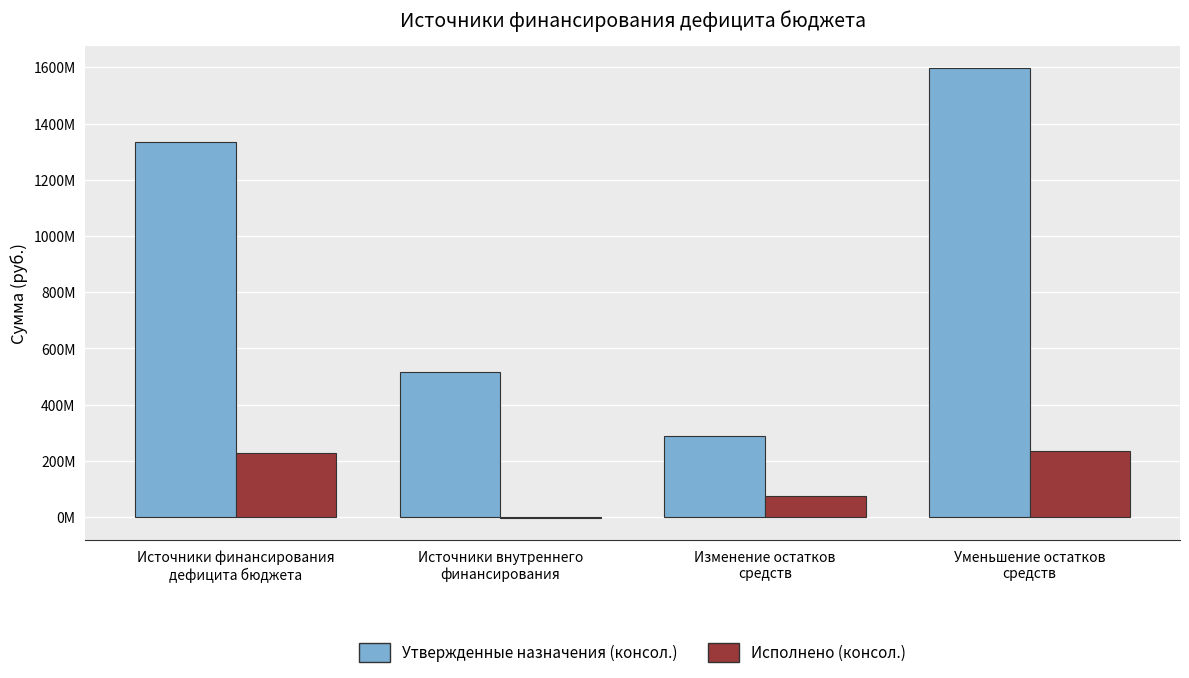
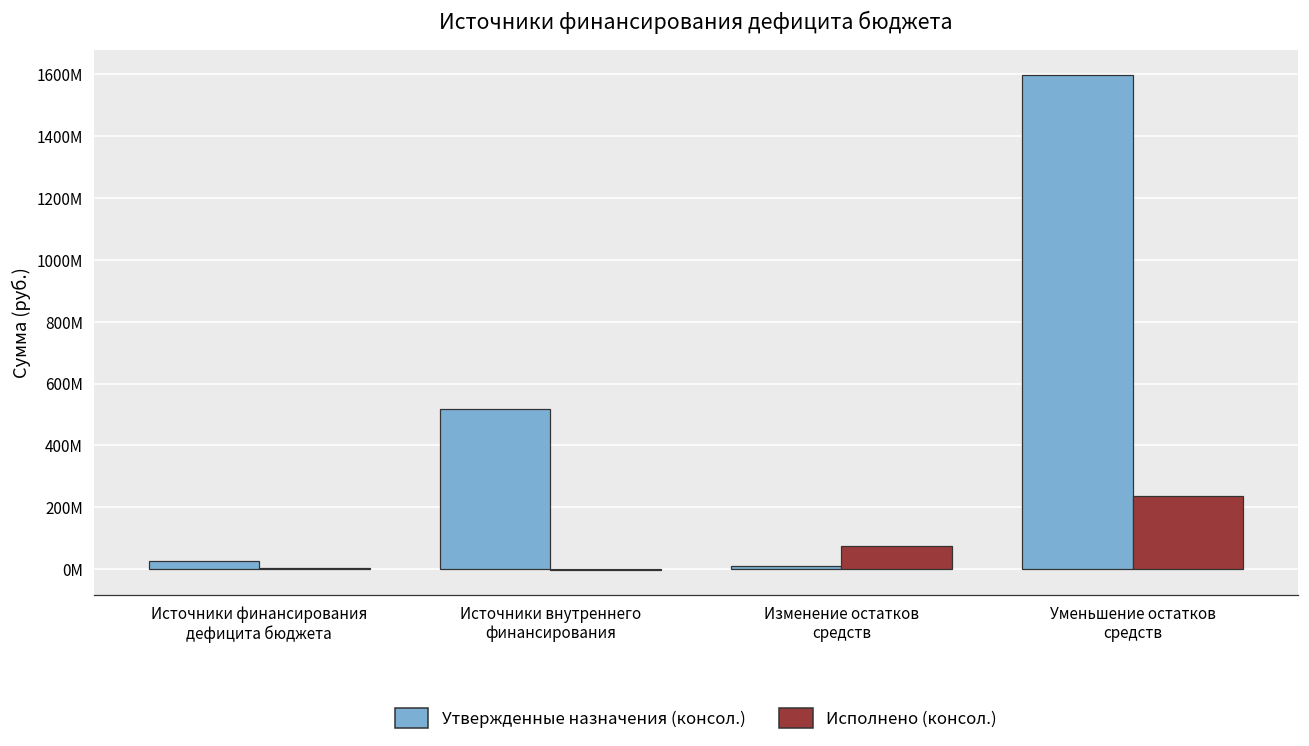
Утвержденные назначения (консол.), Источники финансирования дефицита бюджета: 1330000000 -> 30000000
Исполнено (консол.), Источники финансирования дефицита бюджета: 230000000 -> 0
Утвержденные назначения (консол.), Изменение остатков средств: 290000000 -> 10000000
